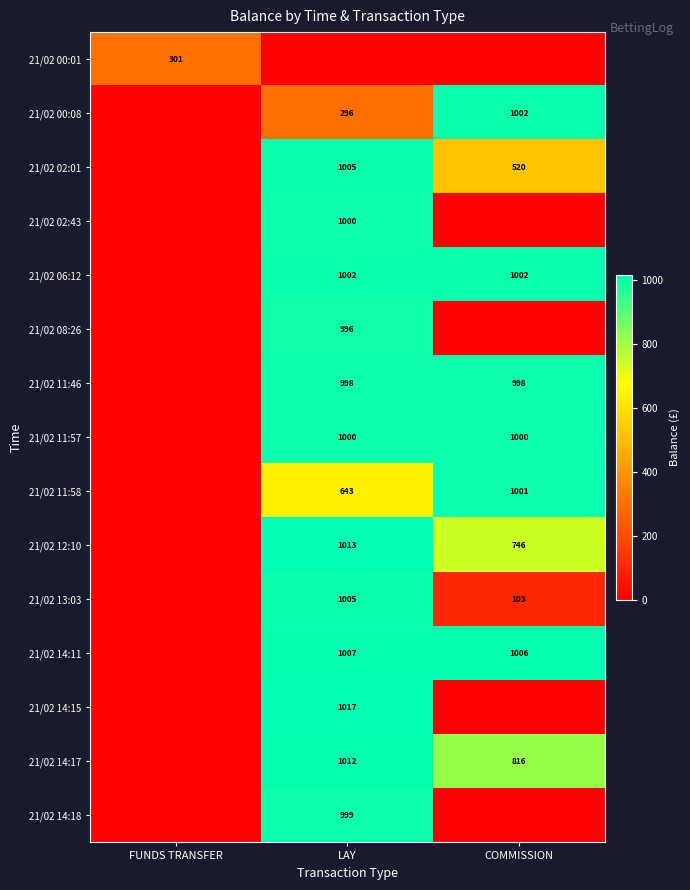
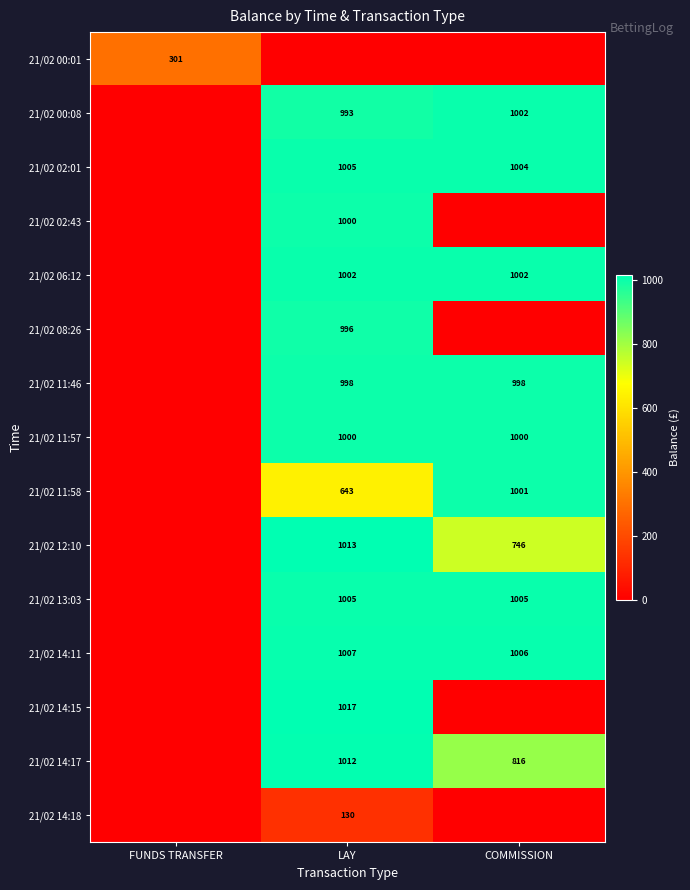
21/02 00:08, LAY: 296 -> 993
21/02 02:01, COMMISSION: 520 -> 1004
21/02 13:03, COMMISSION: 103 -> 1005
21/02 14:18, LAY: 999 -> 130
